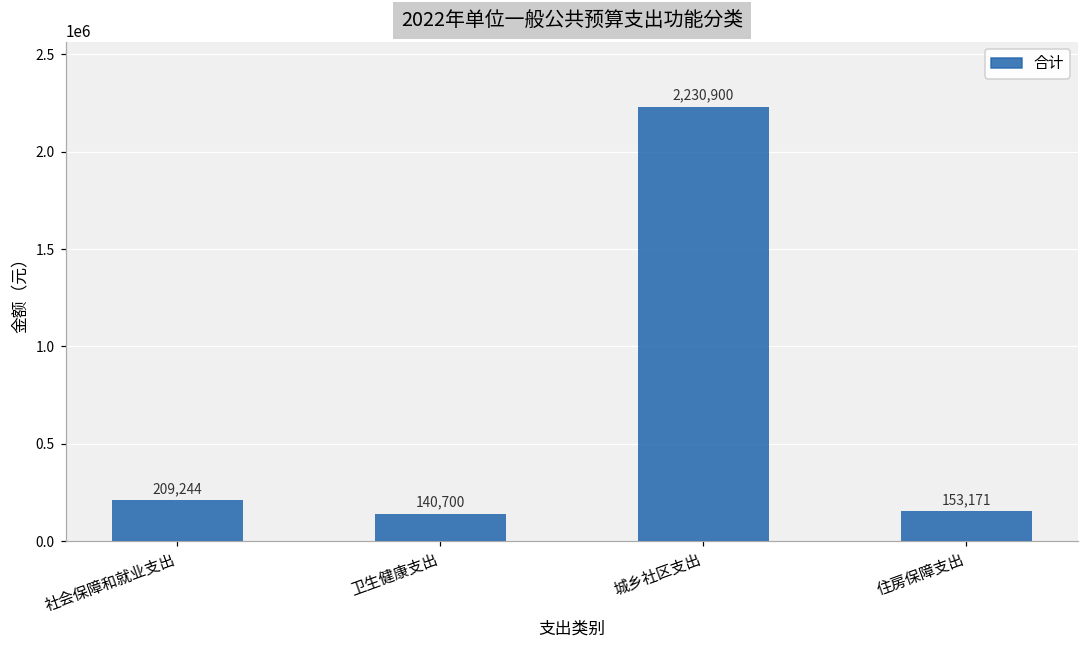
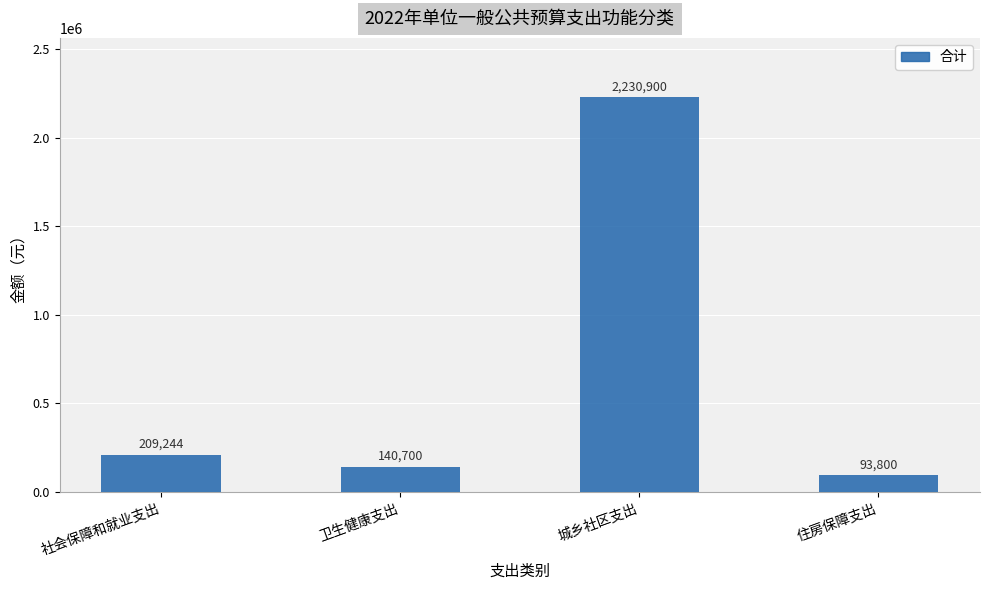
住房保障支出: 153,171 -> 93,800
